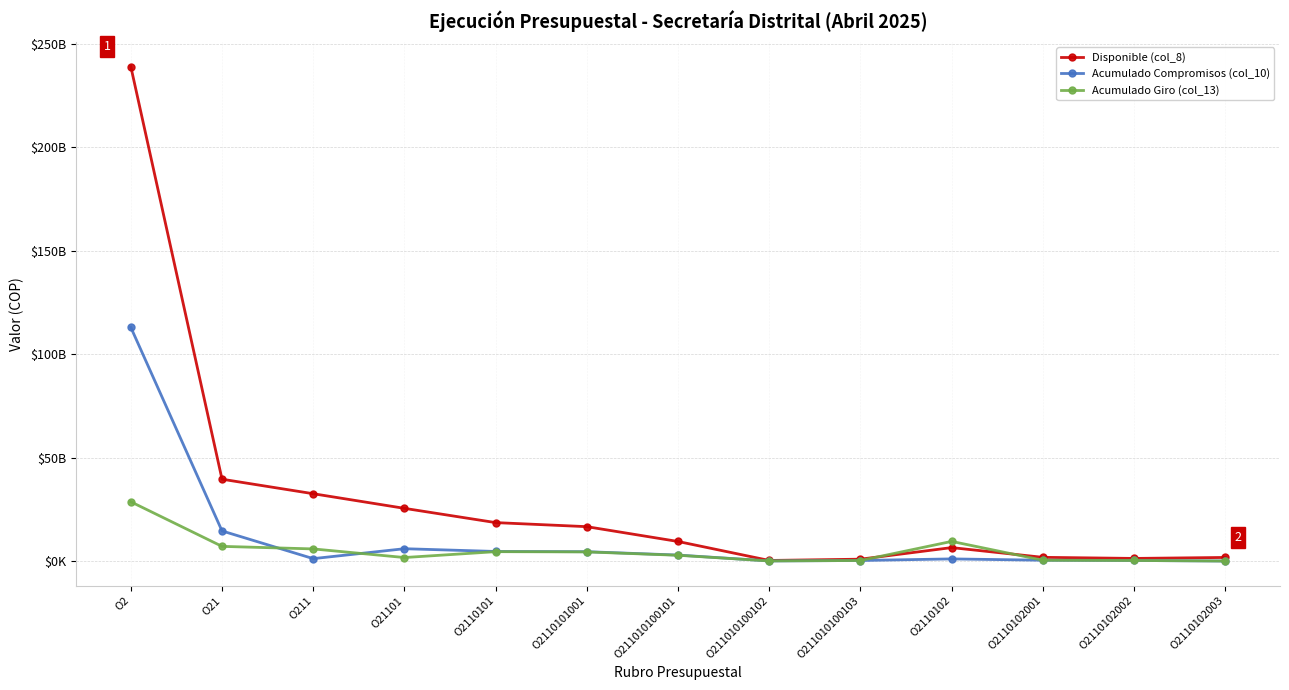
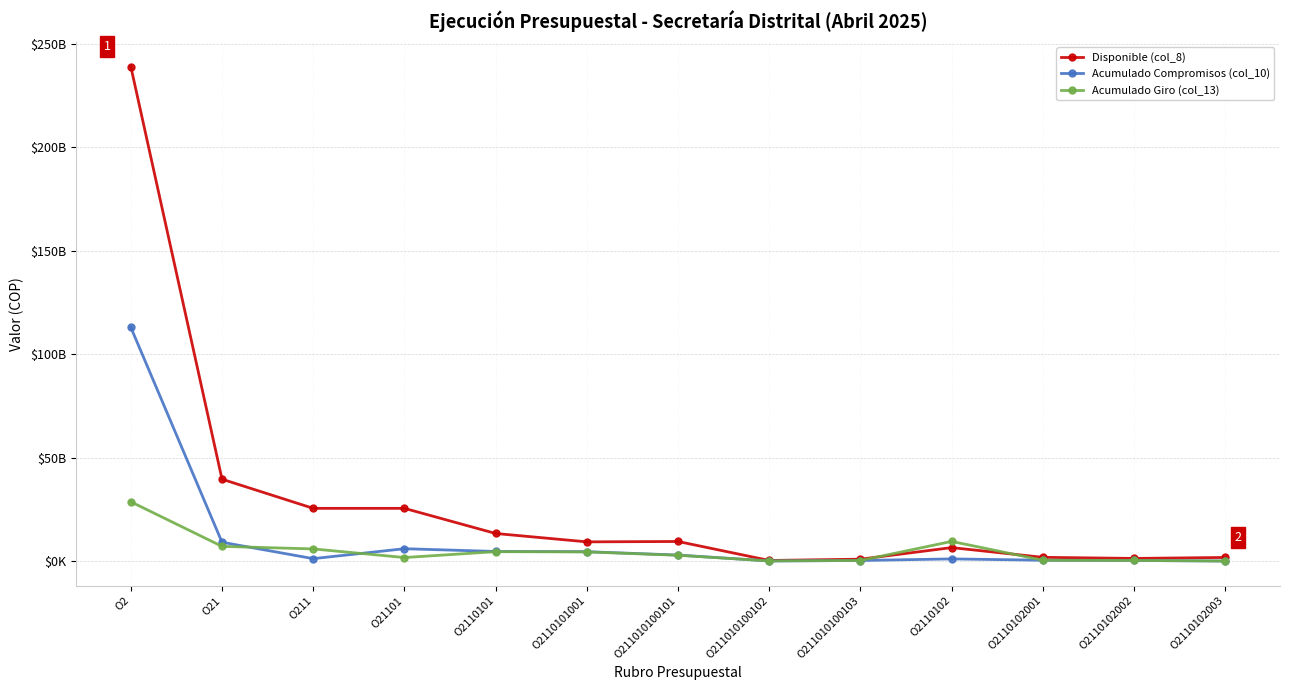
Acumulado Compromisos (col_10), O21: $15000000000 -> $9000000000
Disponible (col_8), O211: $33000000000 -> $25000000000
Disponible (col_8), O2110101: $19000000000 -> $13000000000
Disponible (col_8), O2110101001: $17000000000 -> $9000000000
